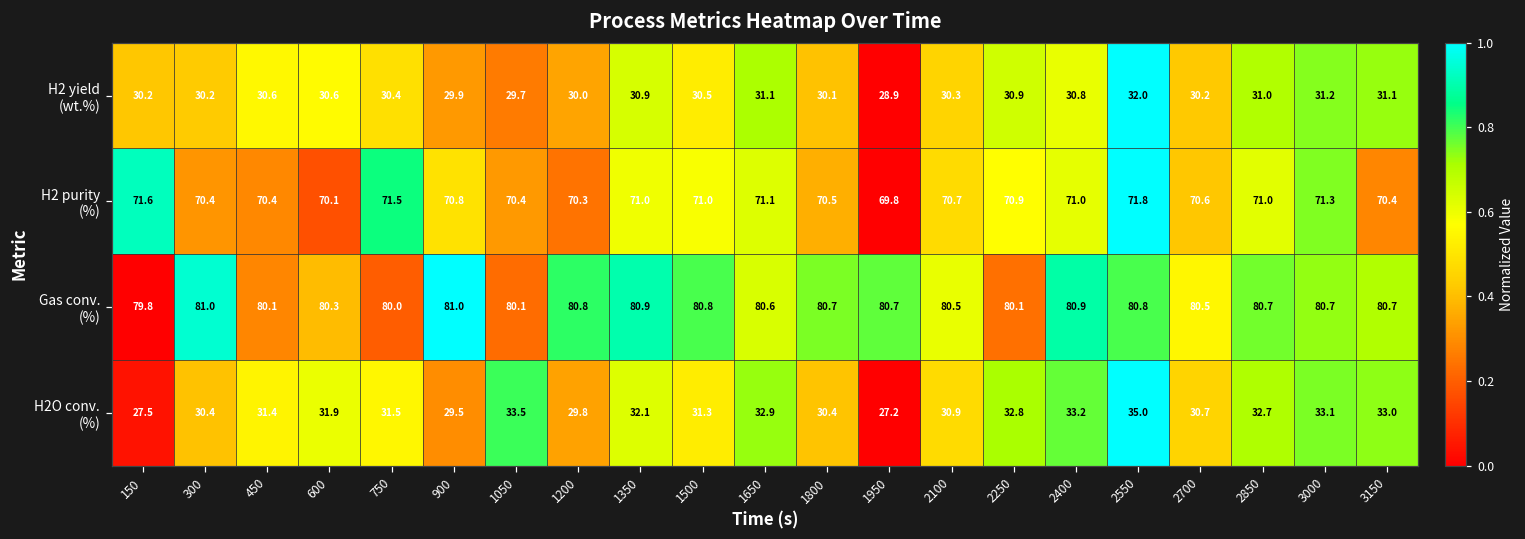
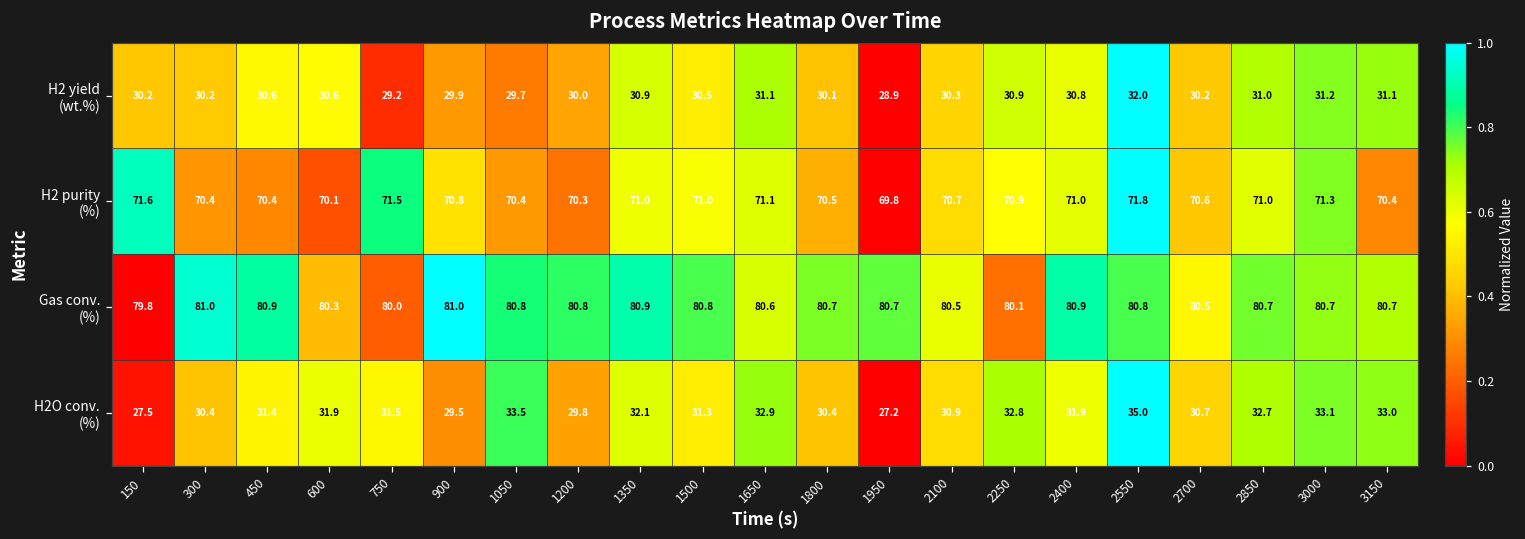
H2 yield (wt.%), 750: 30.4 -> 29.2
Gas conv. (%), 450: 80.1 -> 80.9
Gas conv. (%), 1050: 80.1 -> 80.8
H2O conv. (%), 2400: 33.2 -> 31.9
